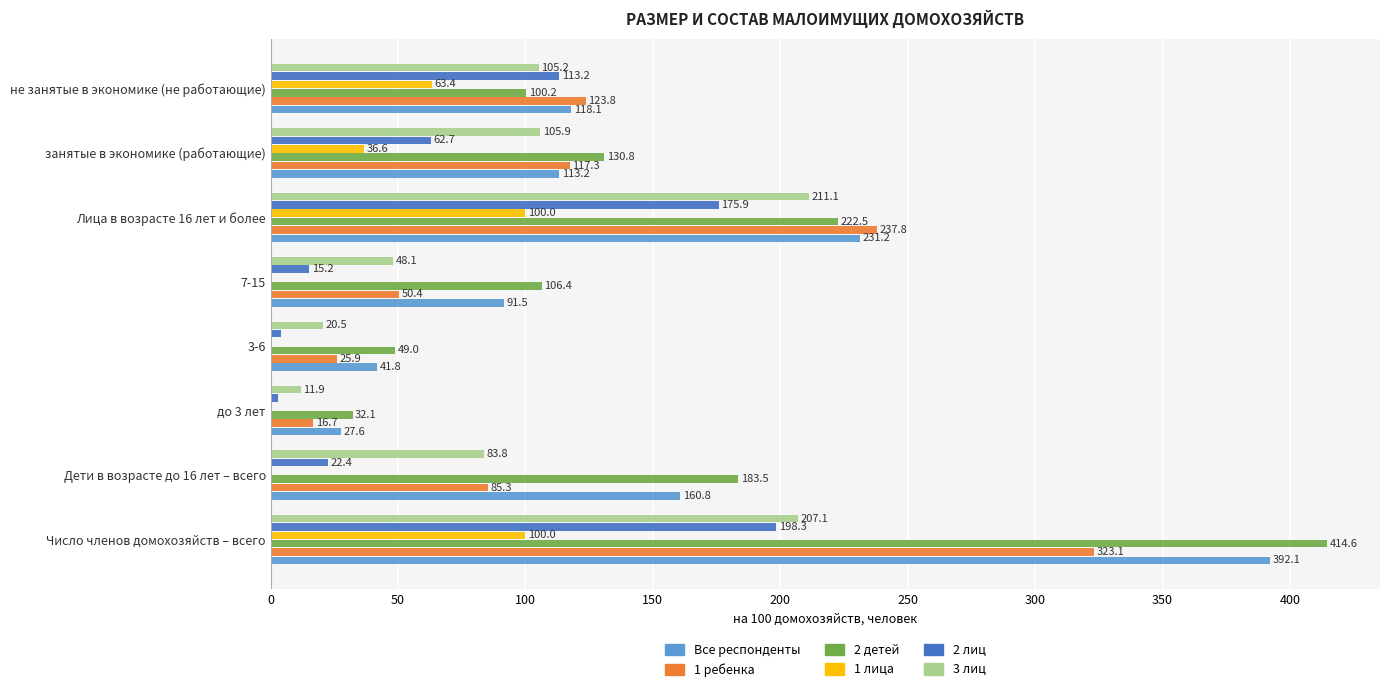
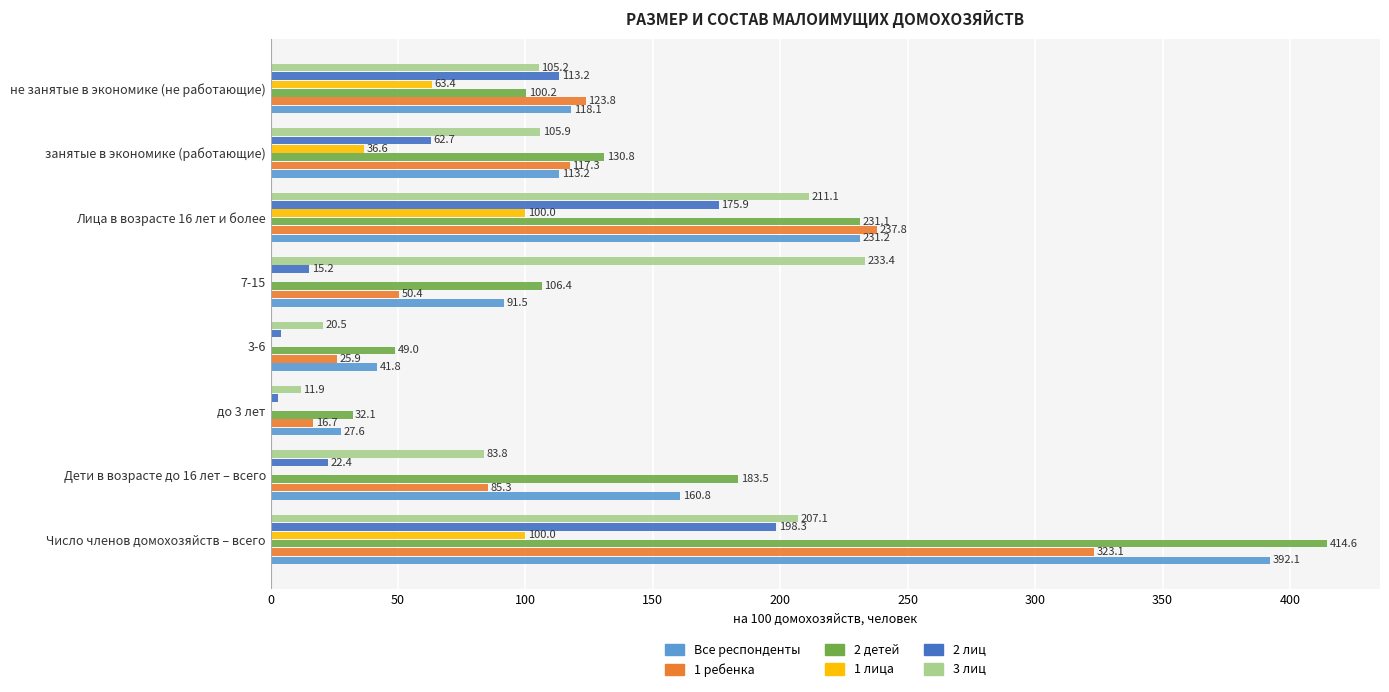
2 детей, Лица в возрасте 16 лет и более: 222.5 -> 231.1
3 лиц, 7-15: 48.1 -> 233.4
